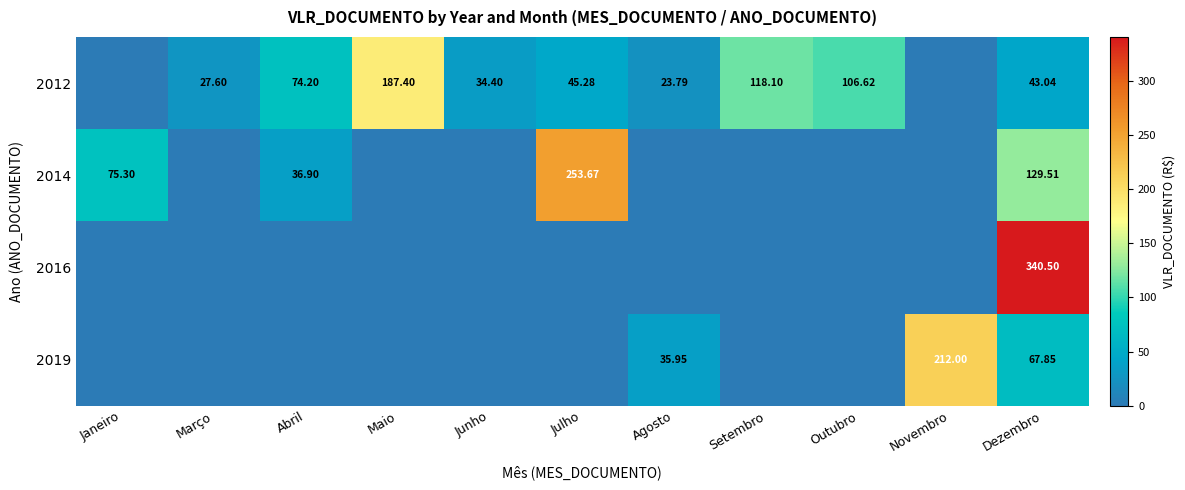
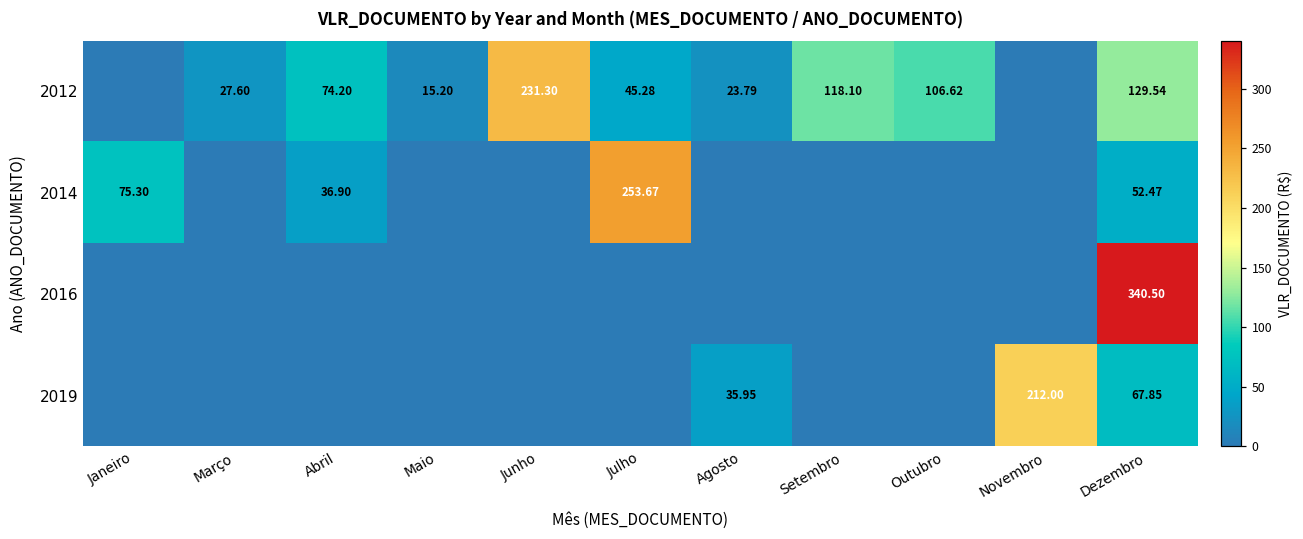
2012, Maio: 187.40 -> 15.20
2012, Junho: 34.40 -> 231.30
2012, Dezembro: 43.04 -> 129.54
2014, Dezembro: 129.51 -> 52.47
